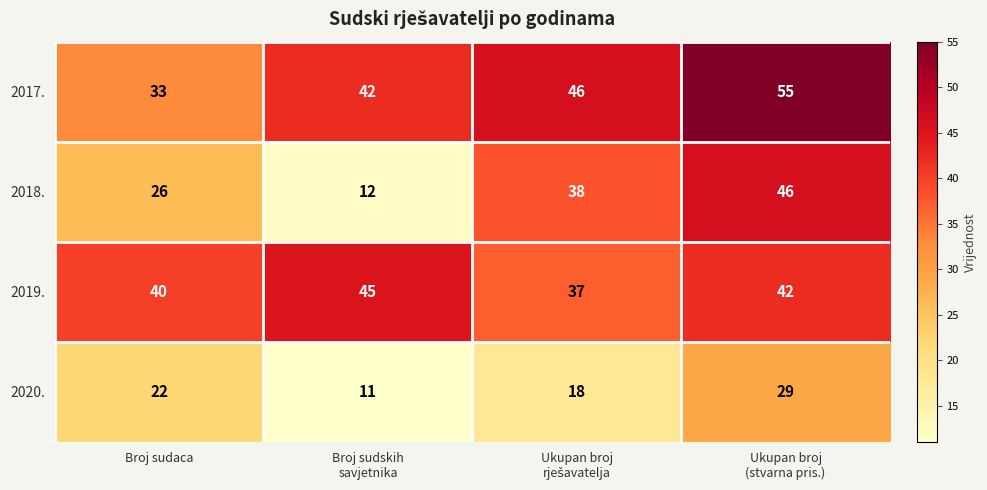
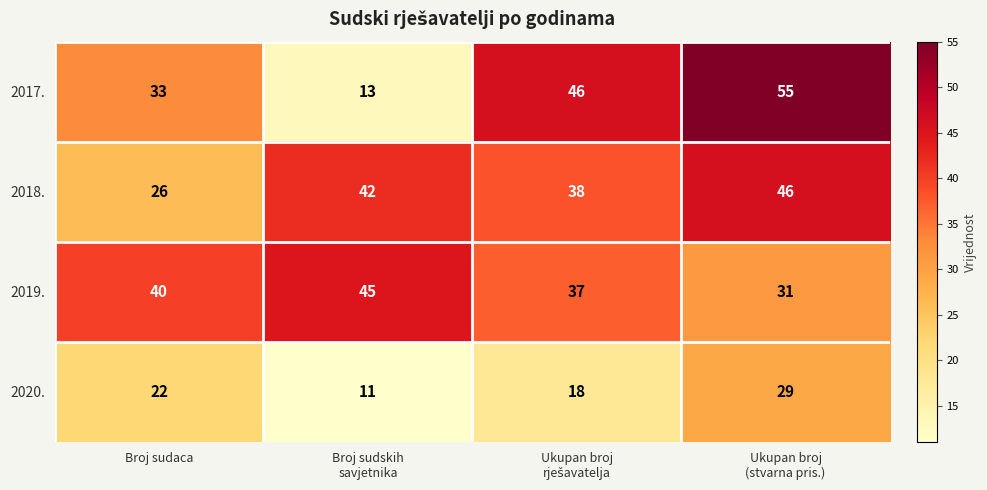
2017., Broj sudskih savjetnika: 42 -> 13
2018., Broj sudskih savjetnika: 12 -> 42
2019., Ukupan broj (stvarna pris.): 42 -> 31
